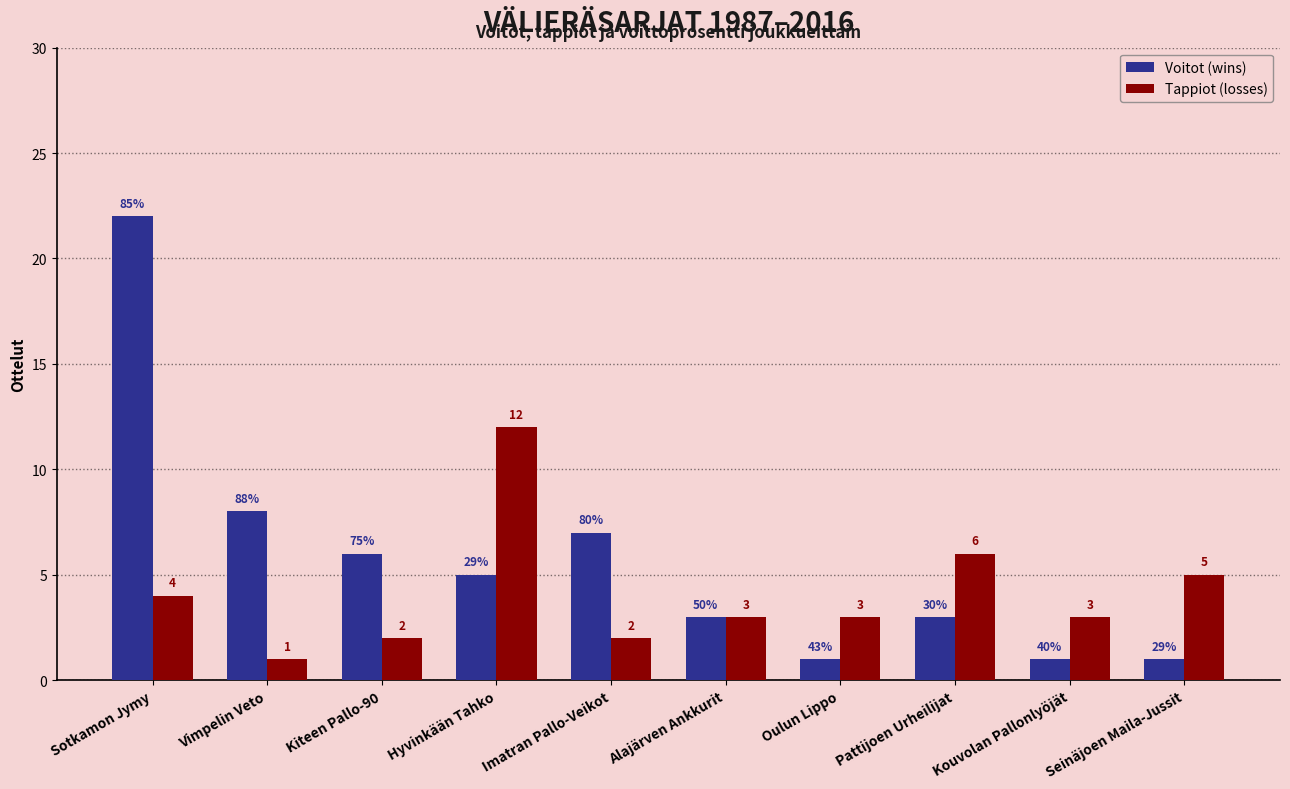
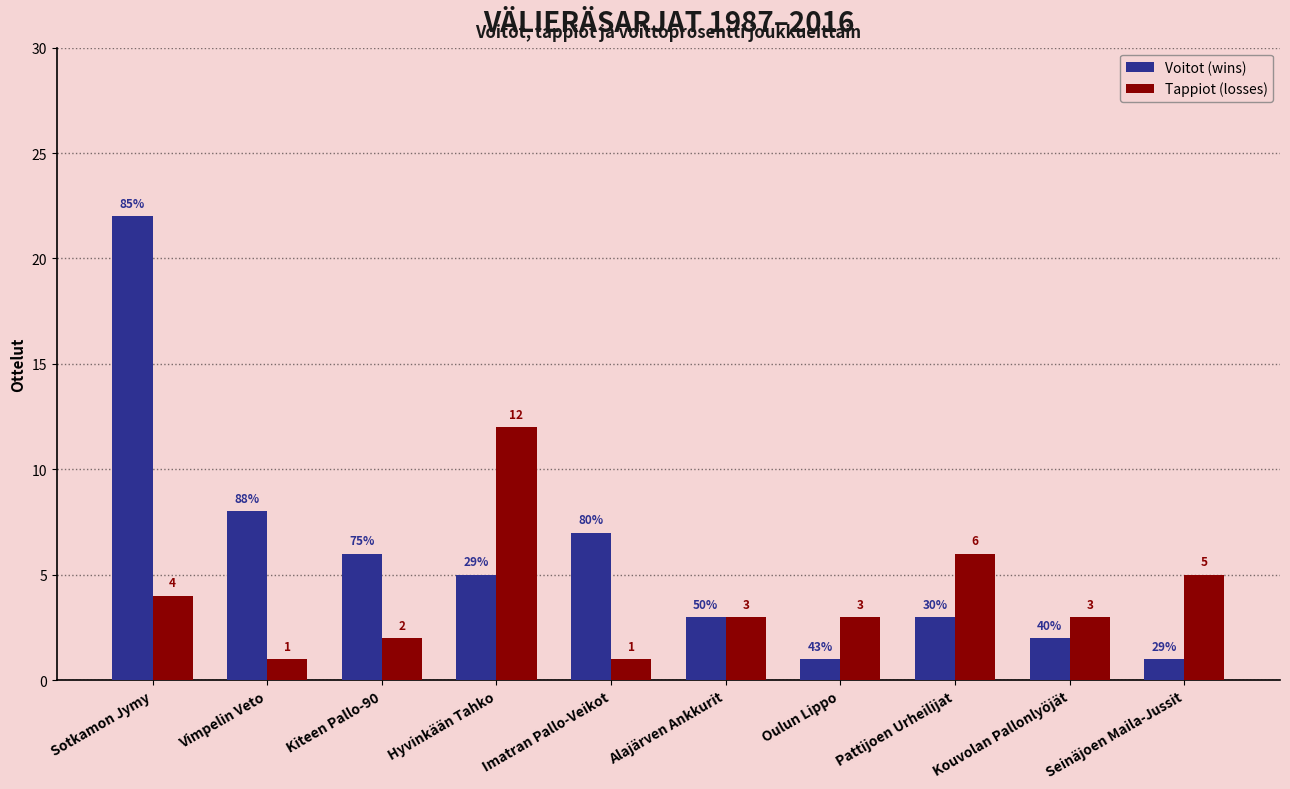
Tappiot (losses), Imatran Pallo-Veikot: 2 -> 1
Voitot (wins), Kouvolan Pallonlyöjät: 1 -> 2
